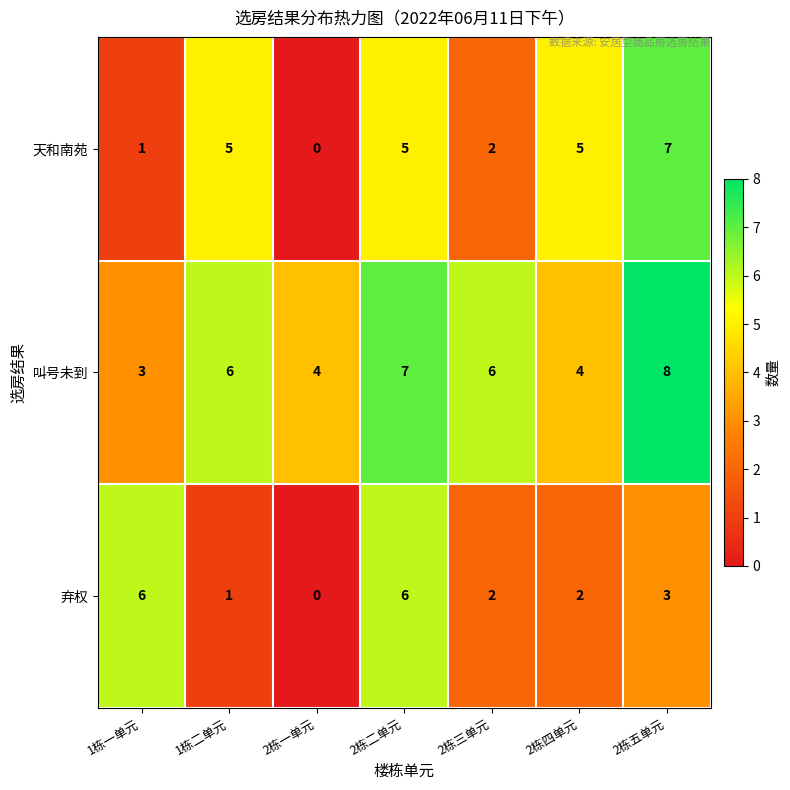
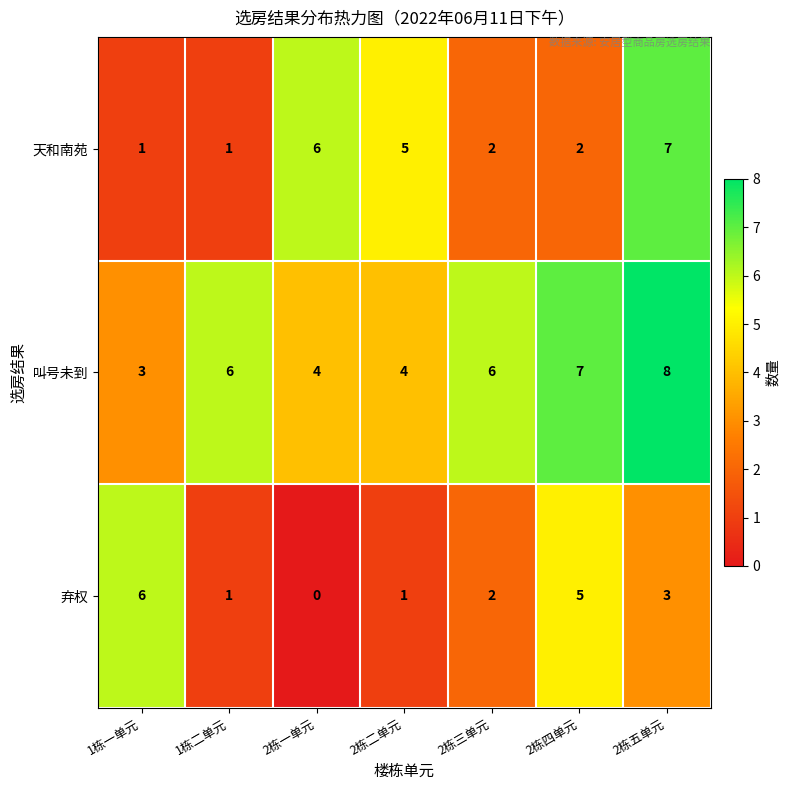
天和南苑, 1栋二单元: 5 -> 1
天和南苑, 2栋一单元: 0 -> 6
天和南苑, 2栋四单元: 5 -> 2
叫号未到, 2栋二单元: 7 -> 4
叫号未到, 2栋四单元: 4 -> 7
弃权, 2栋二单元: 6 -> 1
弃权, 2栋四单元: 2 -> 5
